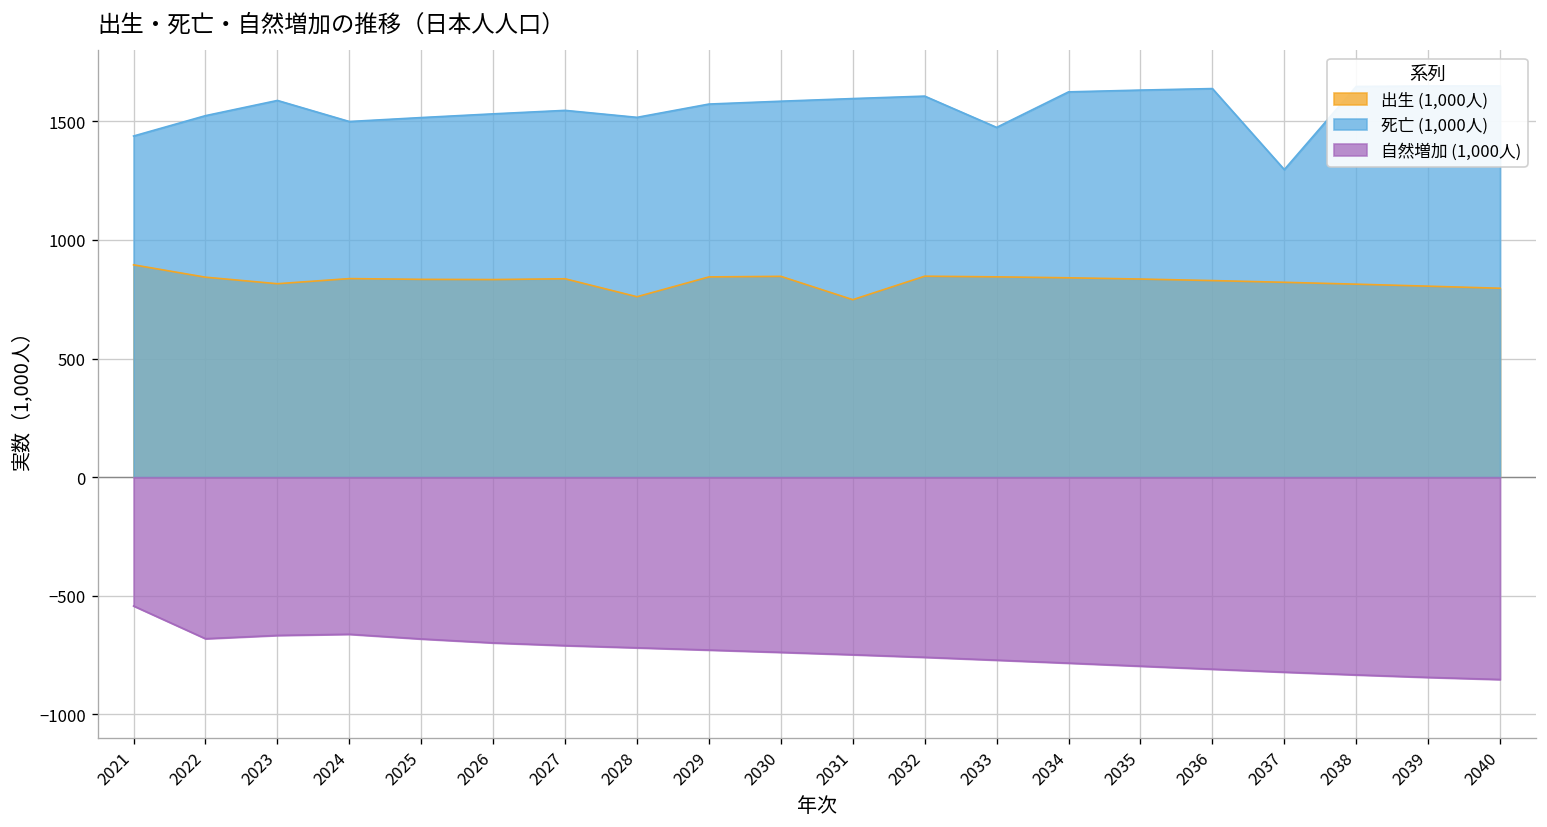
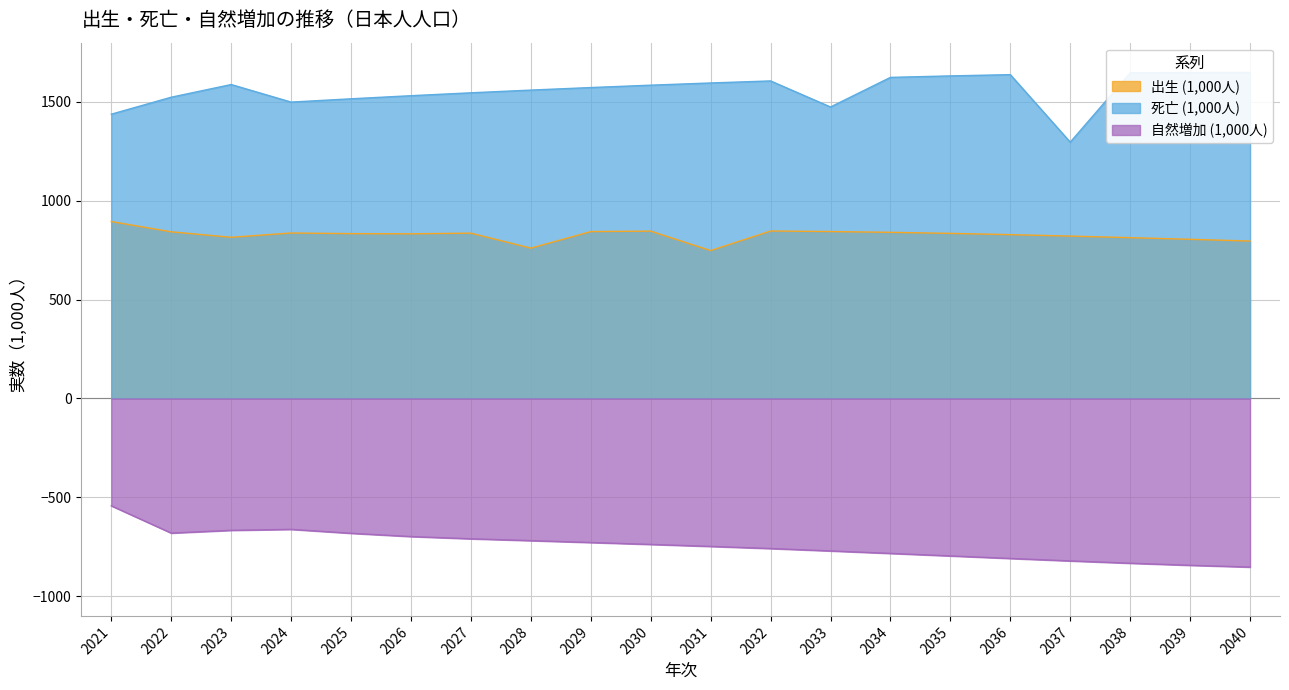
死亡 (1,000人), 2028: 1520 -> 1560
